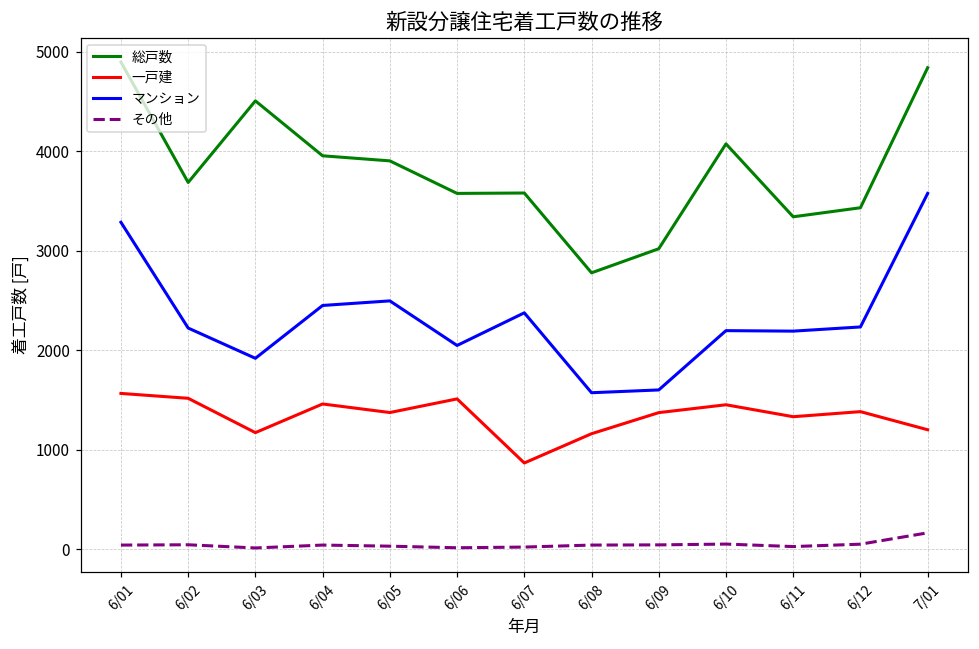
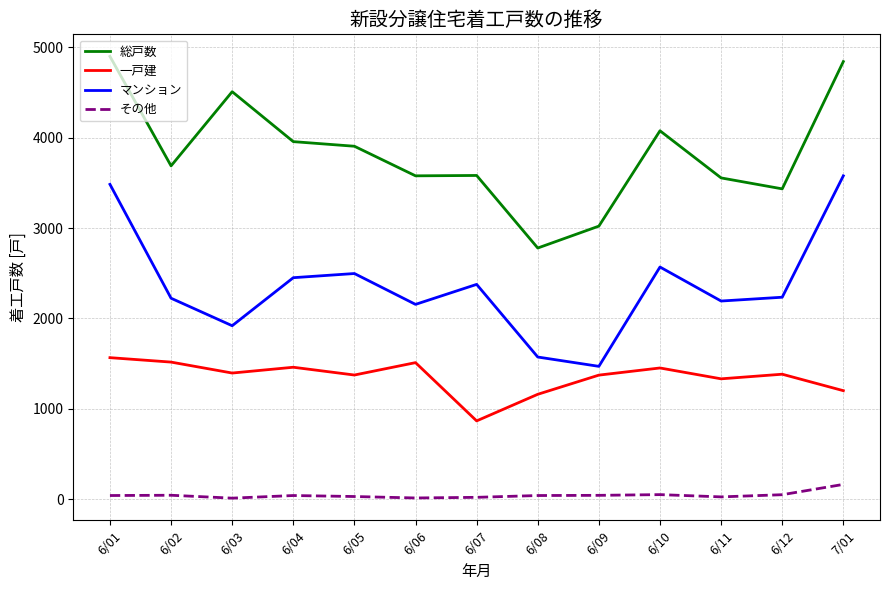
マンション, 6/01: 3300 -> 3500
一戸建, 6/03: 1200 -> 1400
マンション, 6/06: 2000 -> 2200
マンション, 6/09: 1600 -> 1500
マンション, 6/10: 2200 -> 2600
総戸数, 6/11: 3300 -> 3600
